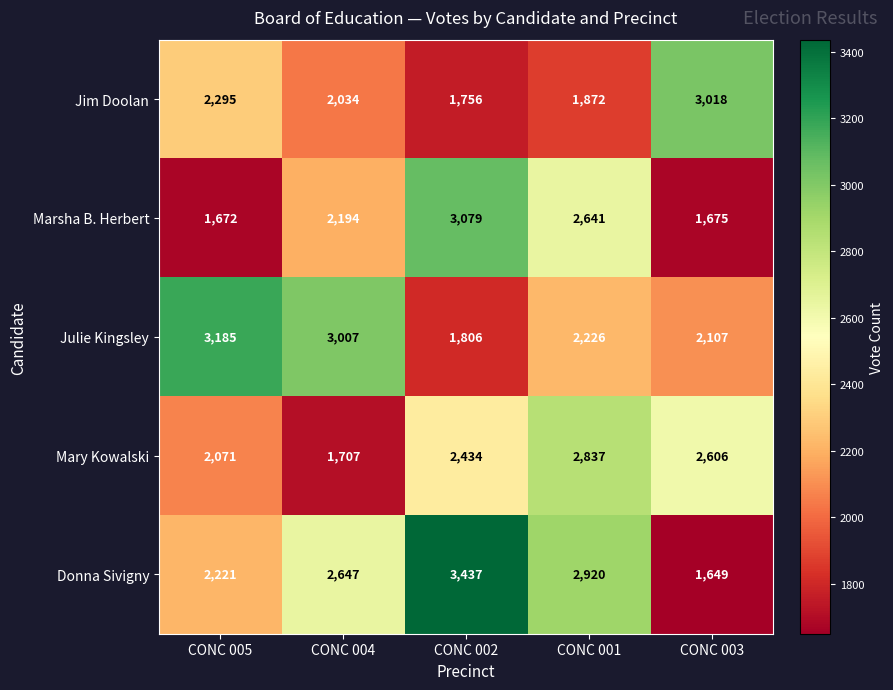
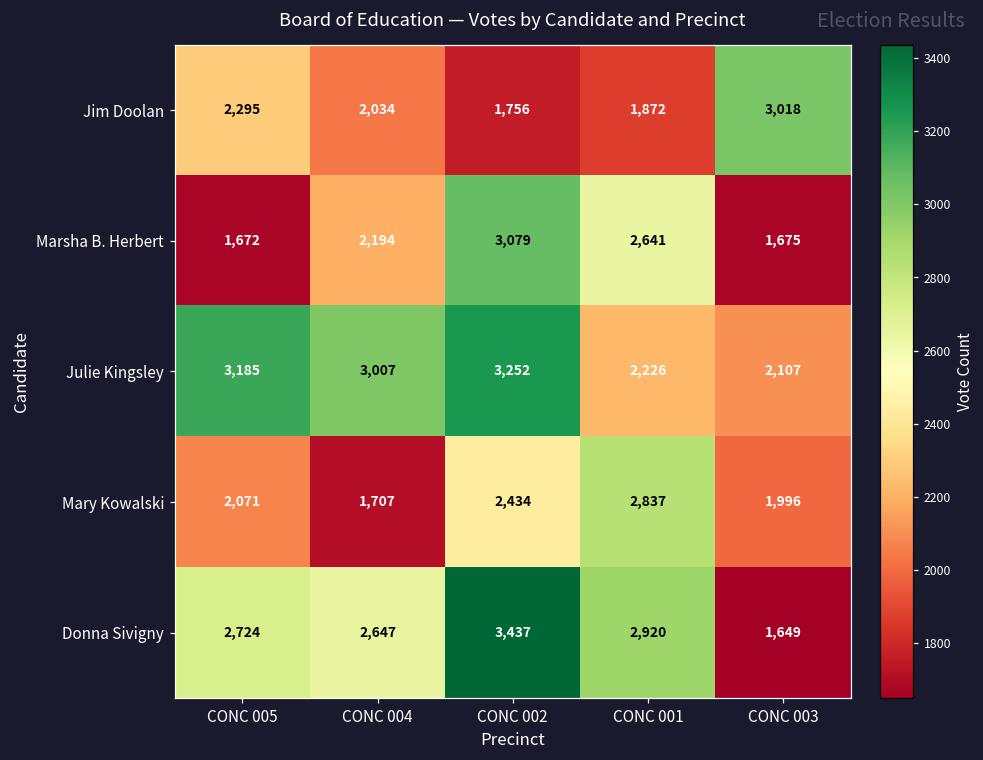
Julie Kingsley, CONC 002: 1,806 -> 3,252
Mary Kowalski, CONC 003: 2,606 -> 1,996
Donna Sivigny, CONC 005: 2,221 -> 2,724
